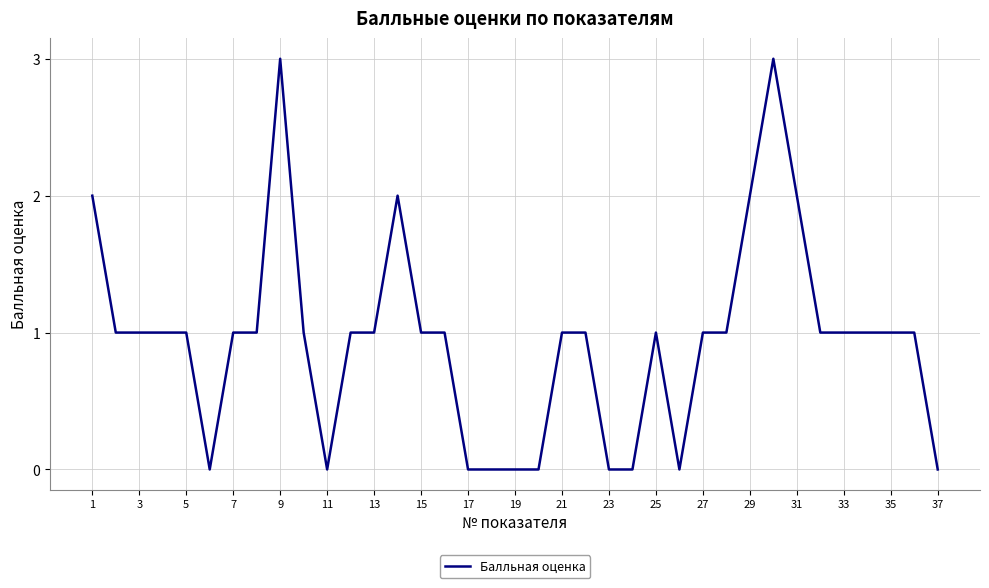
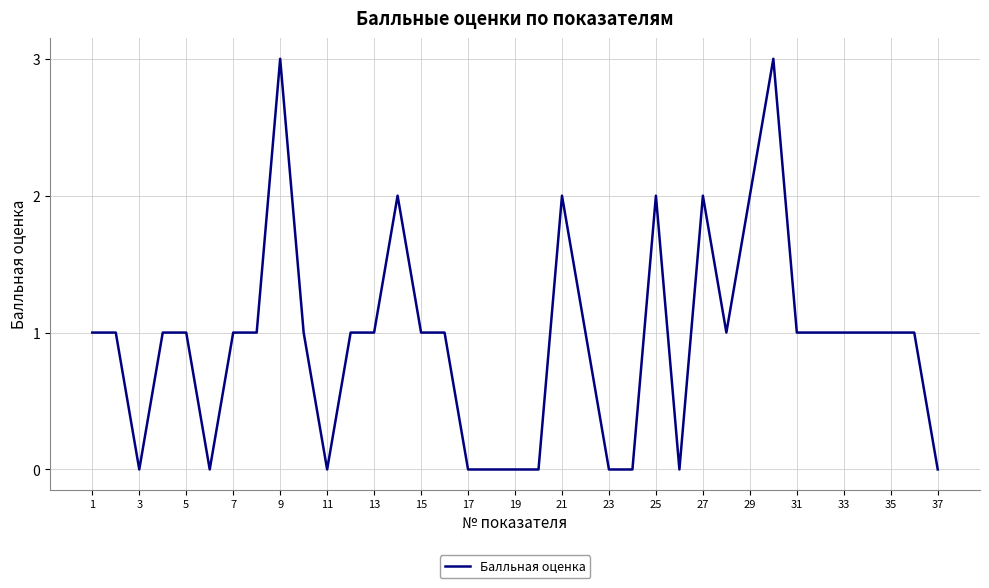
1: 2 -> 1
3: 1 -> 0
21: 1 -> 2
25: 1 -> 2
27: 1 -> 2
31: 2 -> 1
